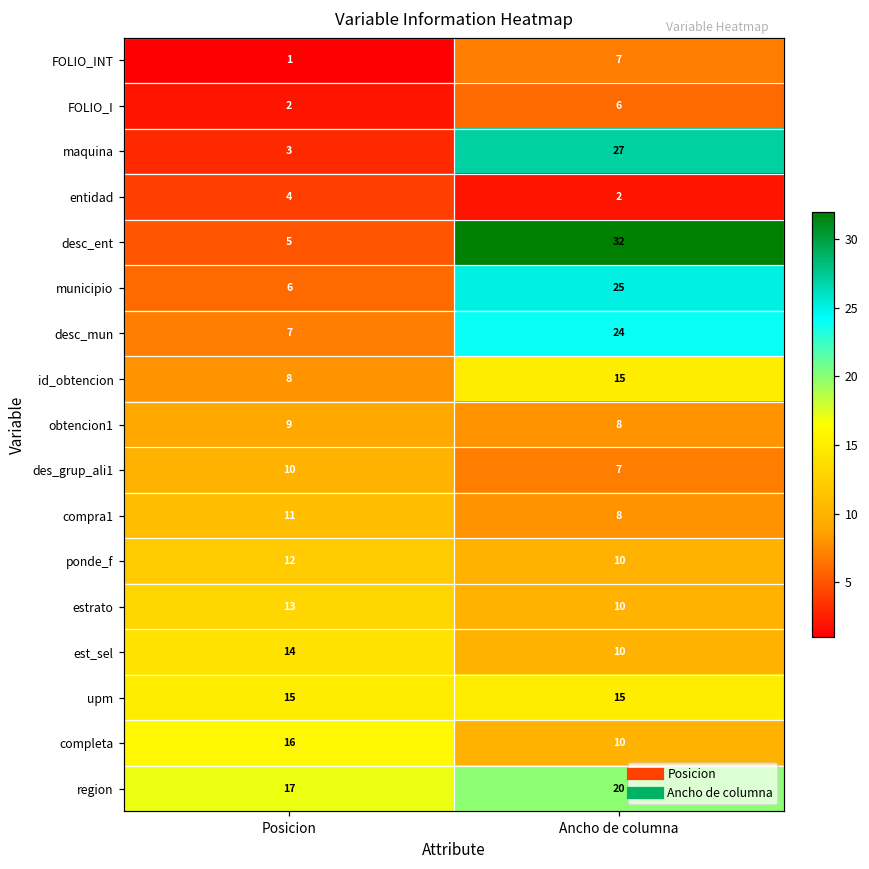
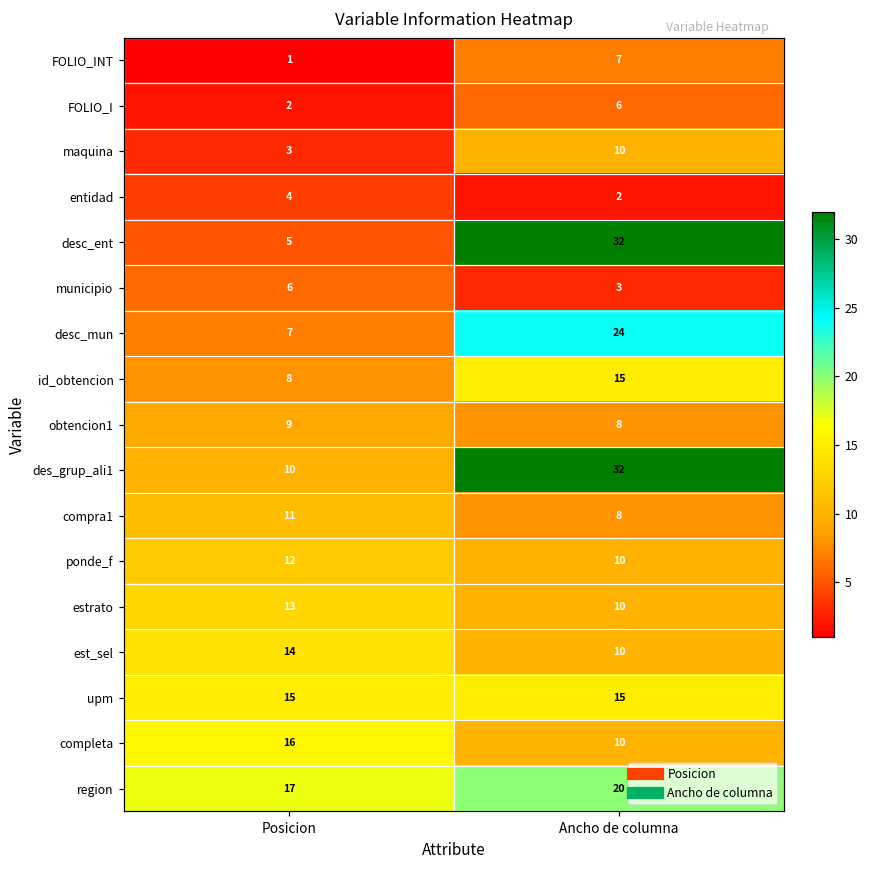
maquina, Ancho de columna: 27 -> 10
municipio, Ancho de columna: 25 -> 3
des_grup_ali1, Ancho de columna: 7 -> 32
